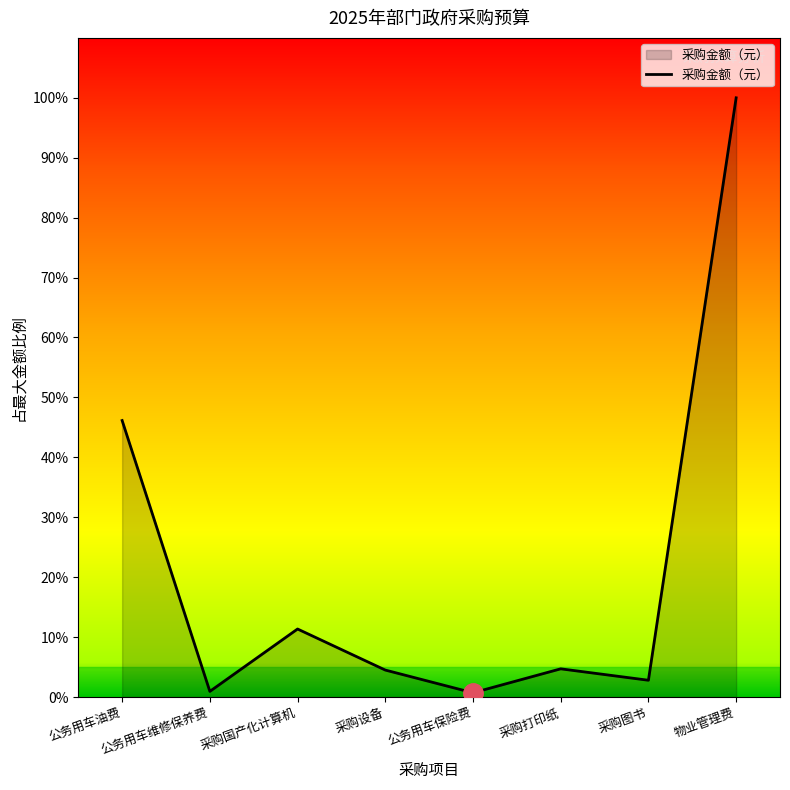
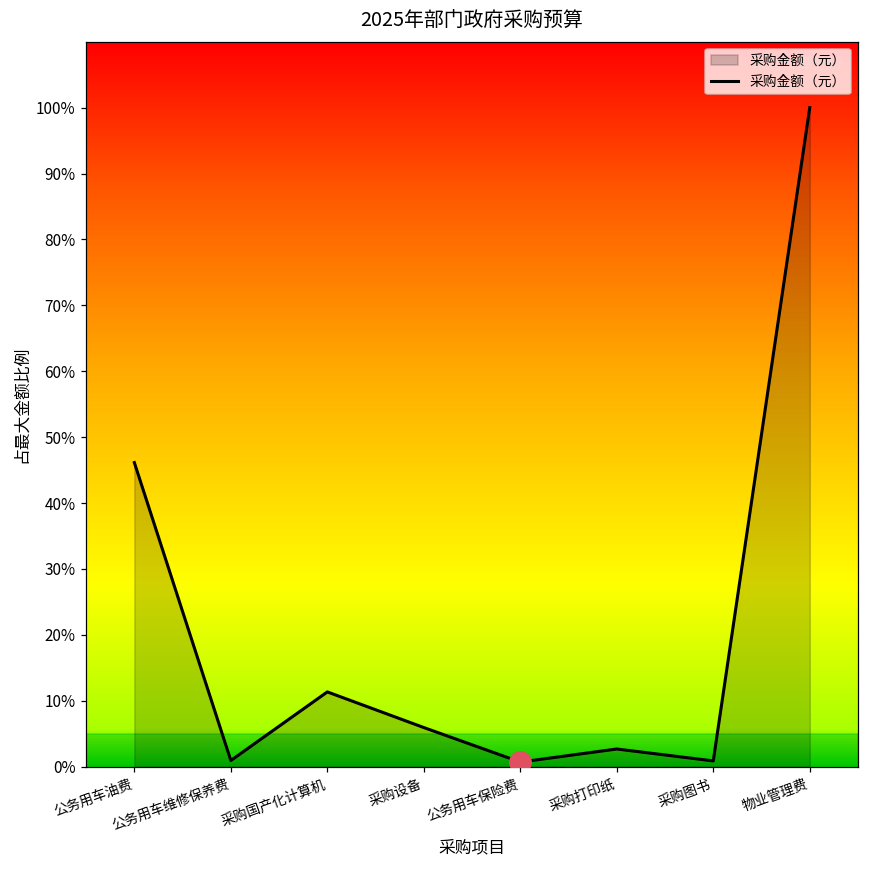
采购金额（元）, 采购设备: 5% -> 6%
采购金额（元）, 采购打印纸: 5% -> 3%
采购金额（元）, 采购图书: 3% -> 1%
